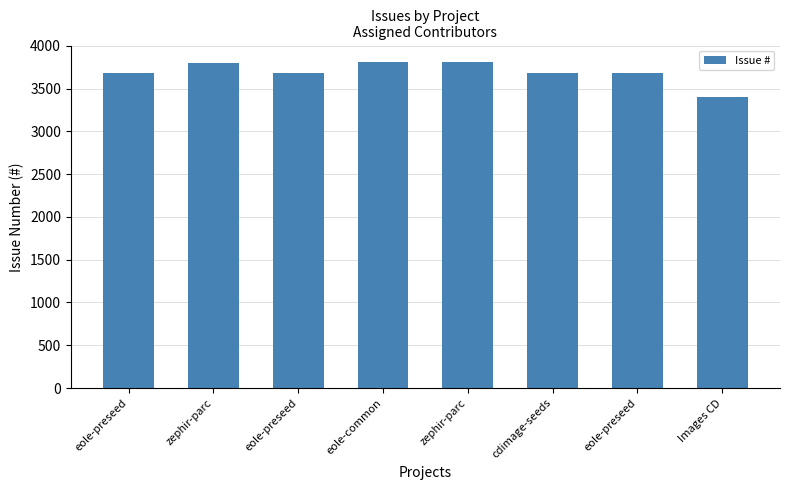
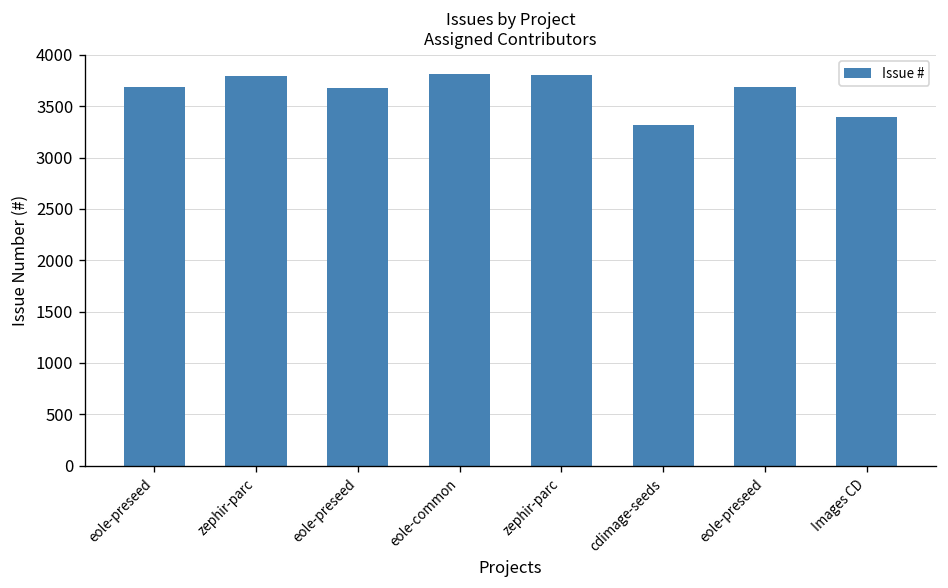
cdimage-seeds: 3700 -> 3300
